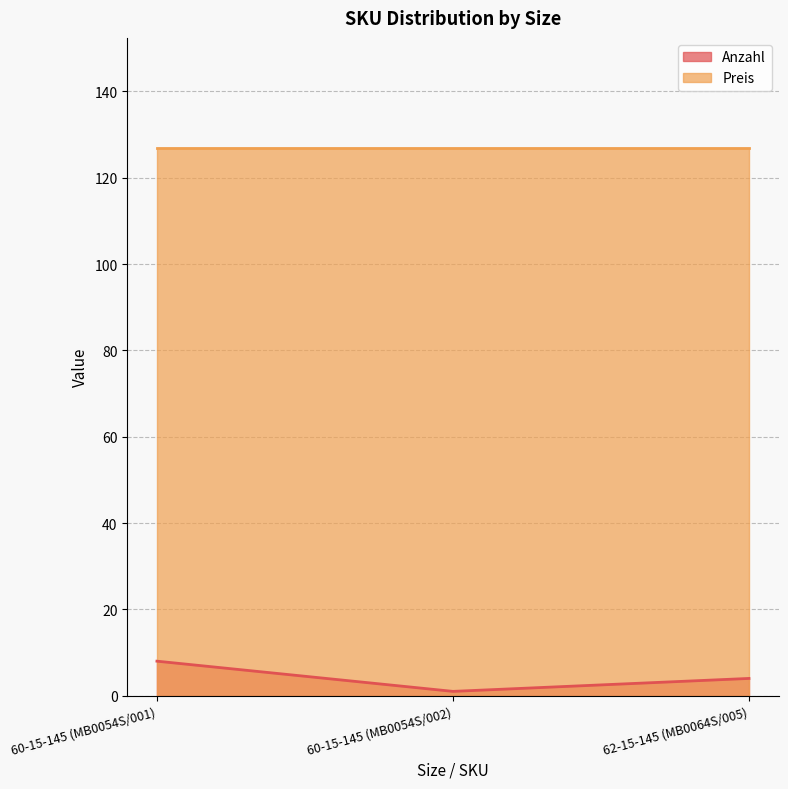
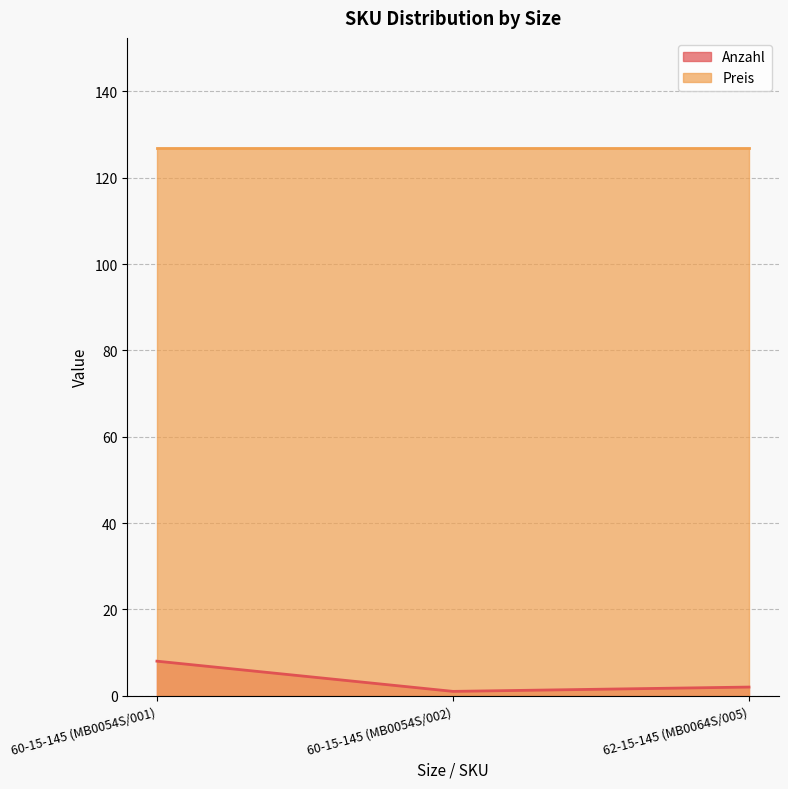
Anzahl, 62-15-145 (MB0064S/005): 4 -> 2
